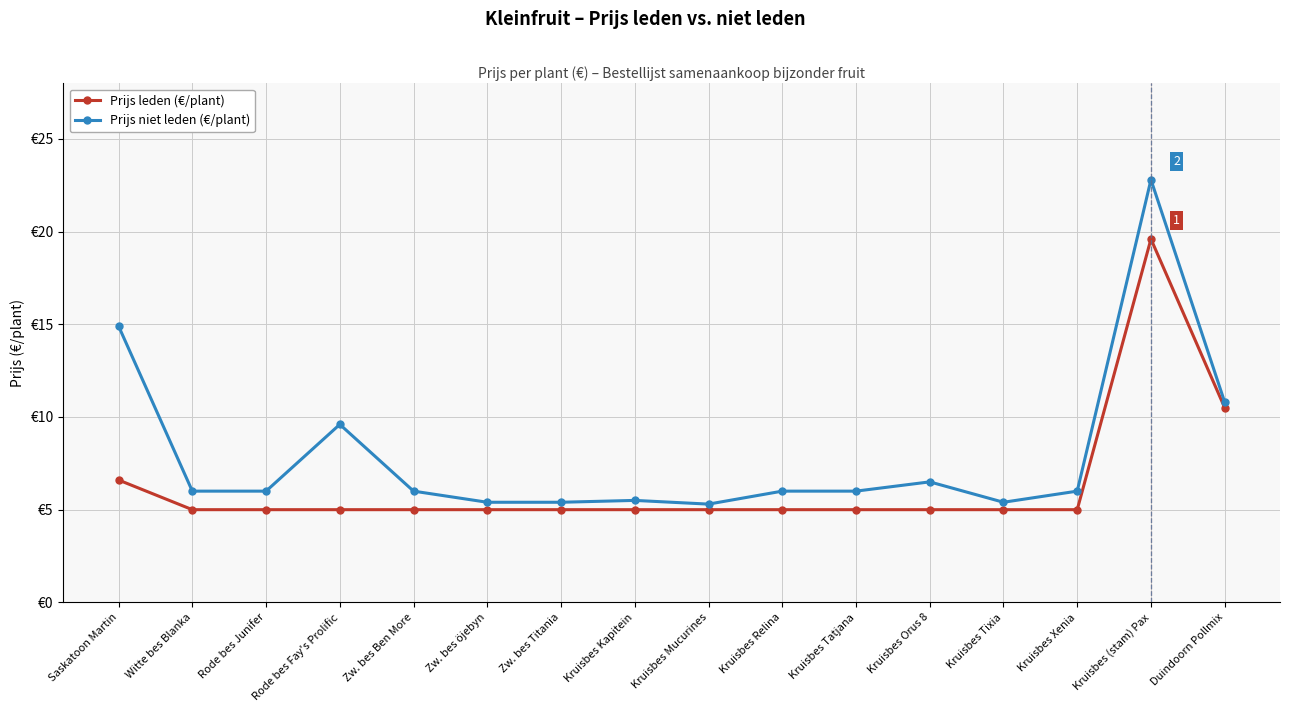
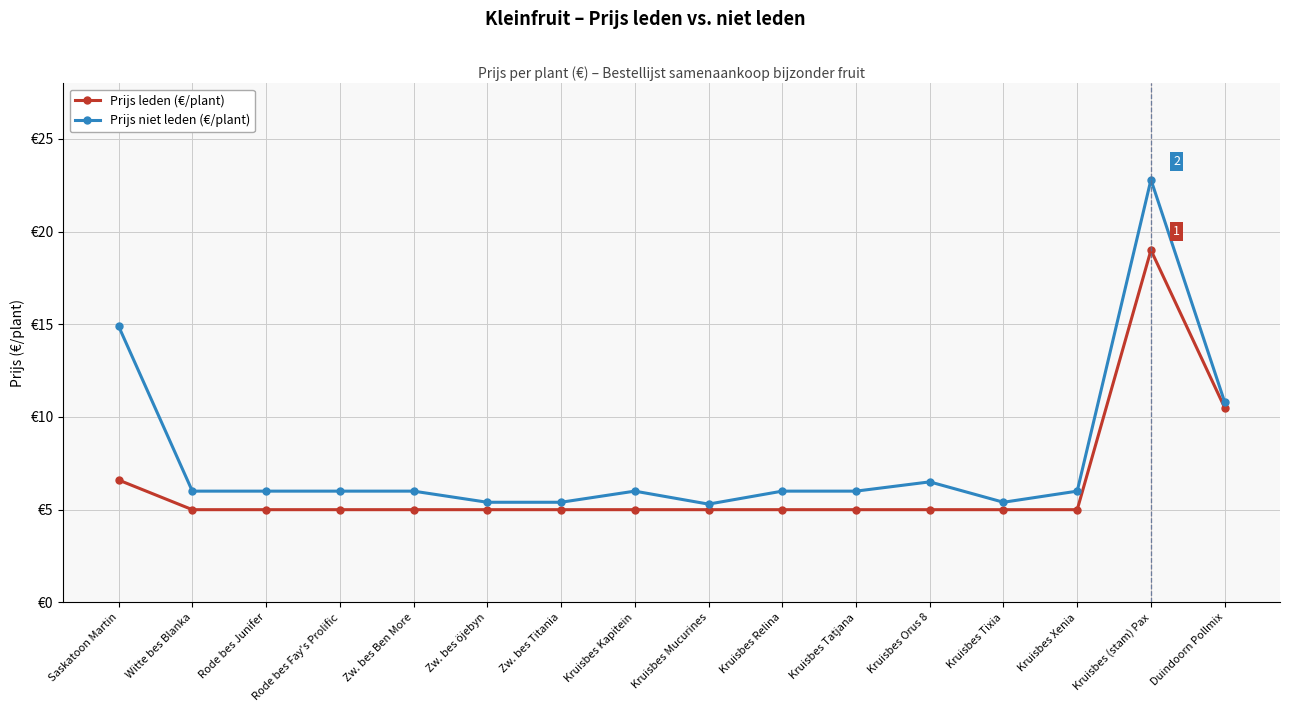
Prijs niet leden (€/plant), Rode bes Fay's Prolific: €9.6 -> €6.0
Prijs niet leden (€/plant), Kruisbes Kapitein: €5.5 -> €6.0
Prijs leden (€/plant), Kruisbes (stam) Pax: €19.6 -> €19.0
